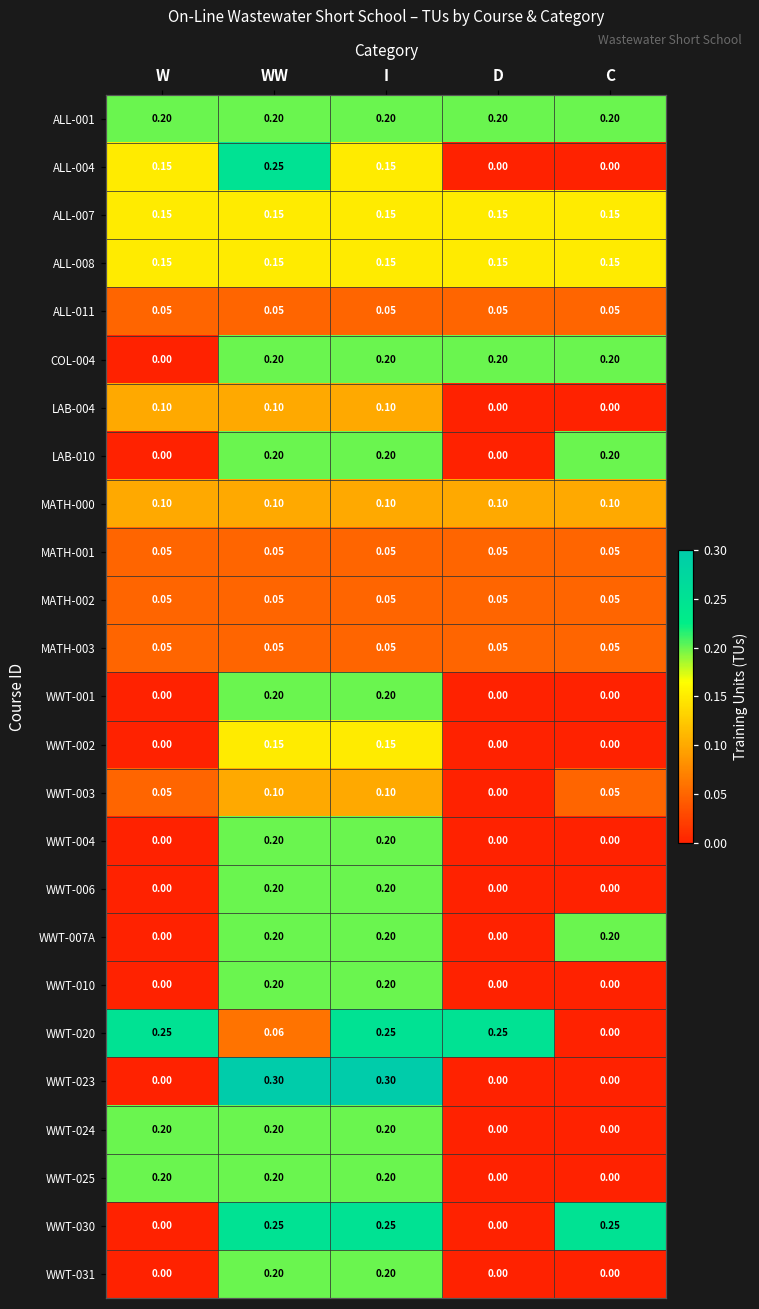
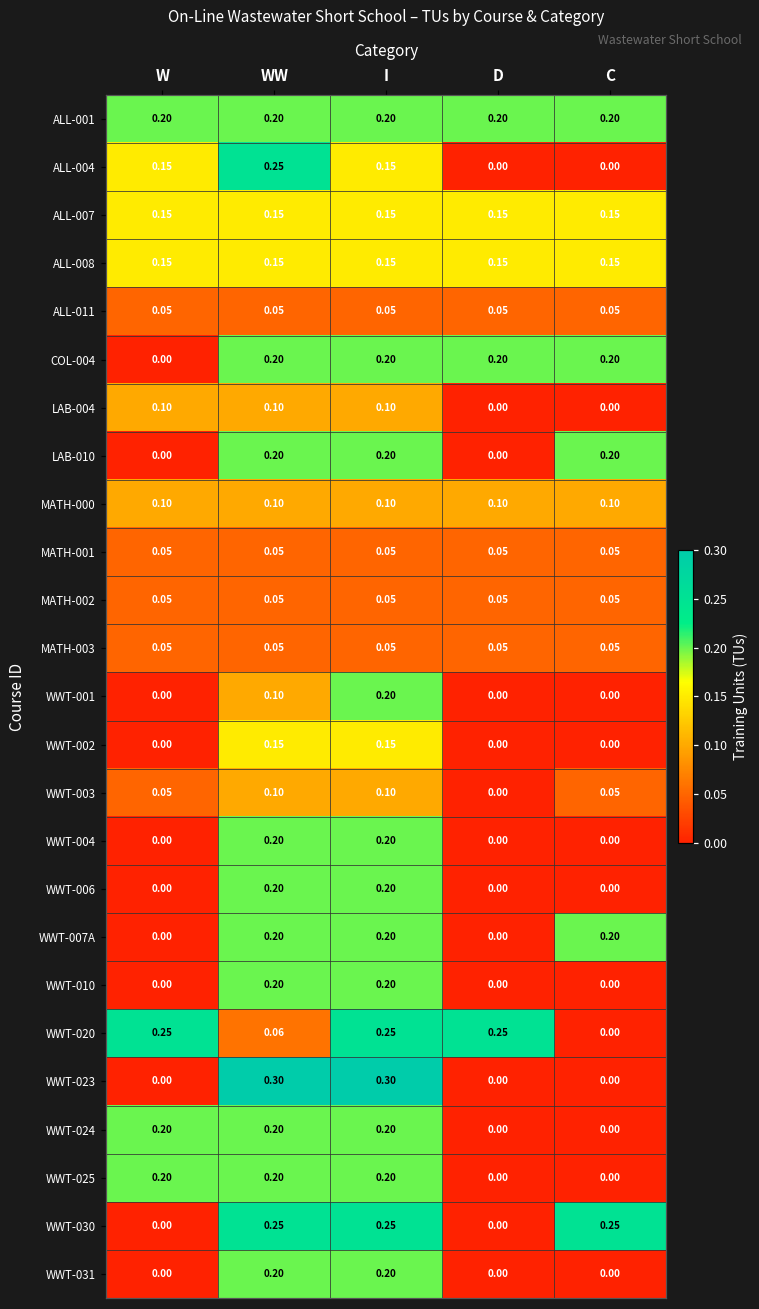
WWT-001, WW: 0.20 -> 0.10
